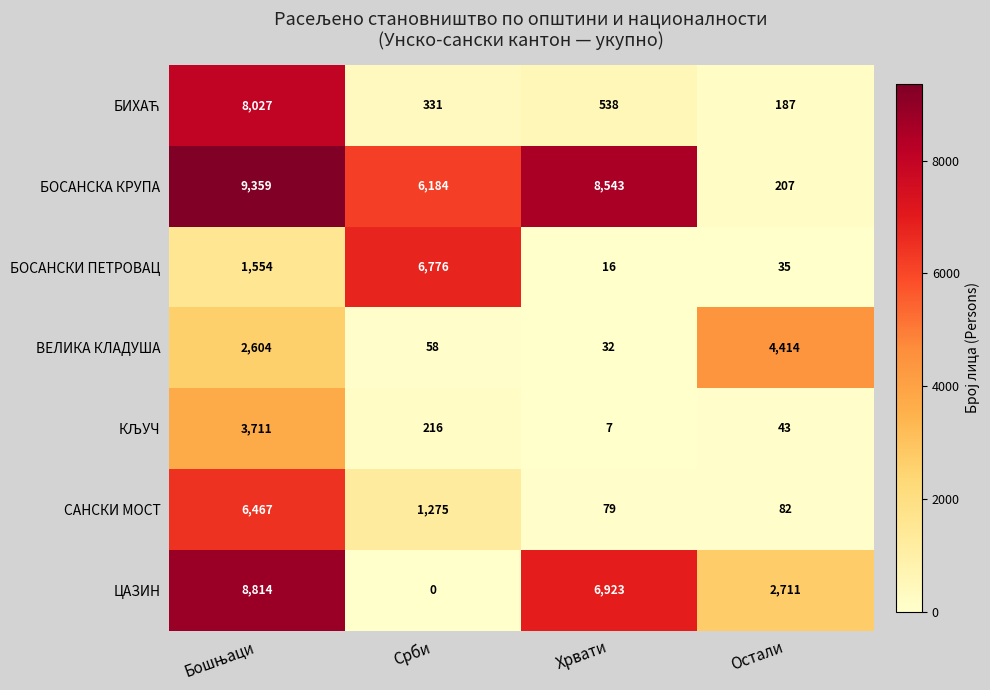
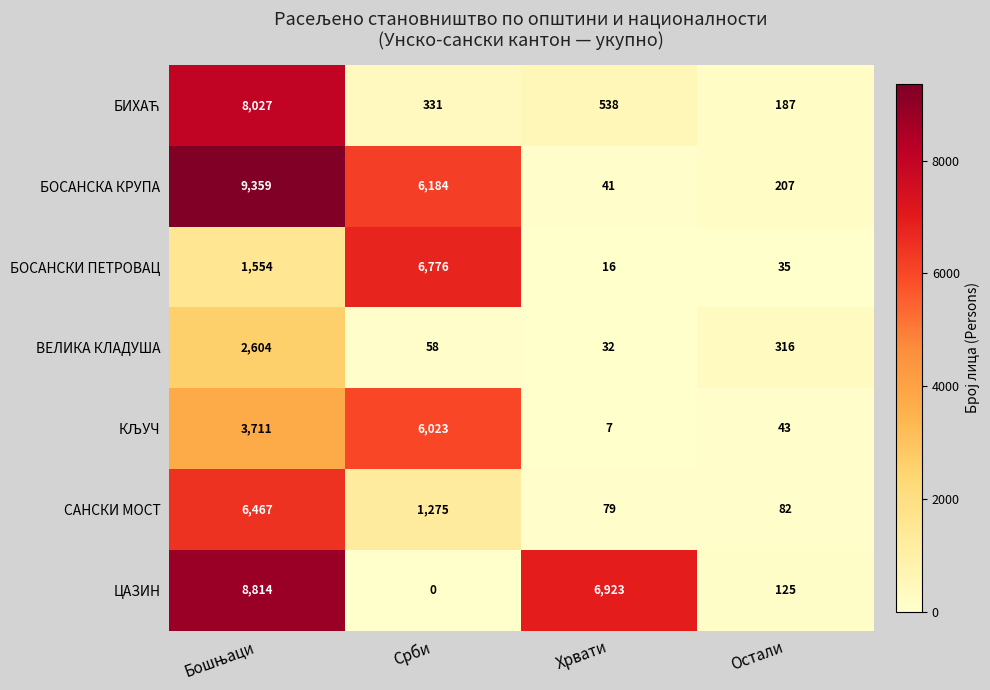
БОСАНСКА КРУПА, Хрвати: 8,543 -> 41
ВЕЛИКА КЛАДУША, Остали: 4,414 -> 316
КЉУЧ, Срби: 216 -> 6,023
ЦАЗИН, Остали: 2,711 -> 125
